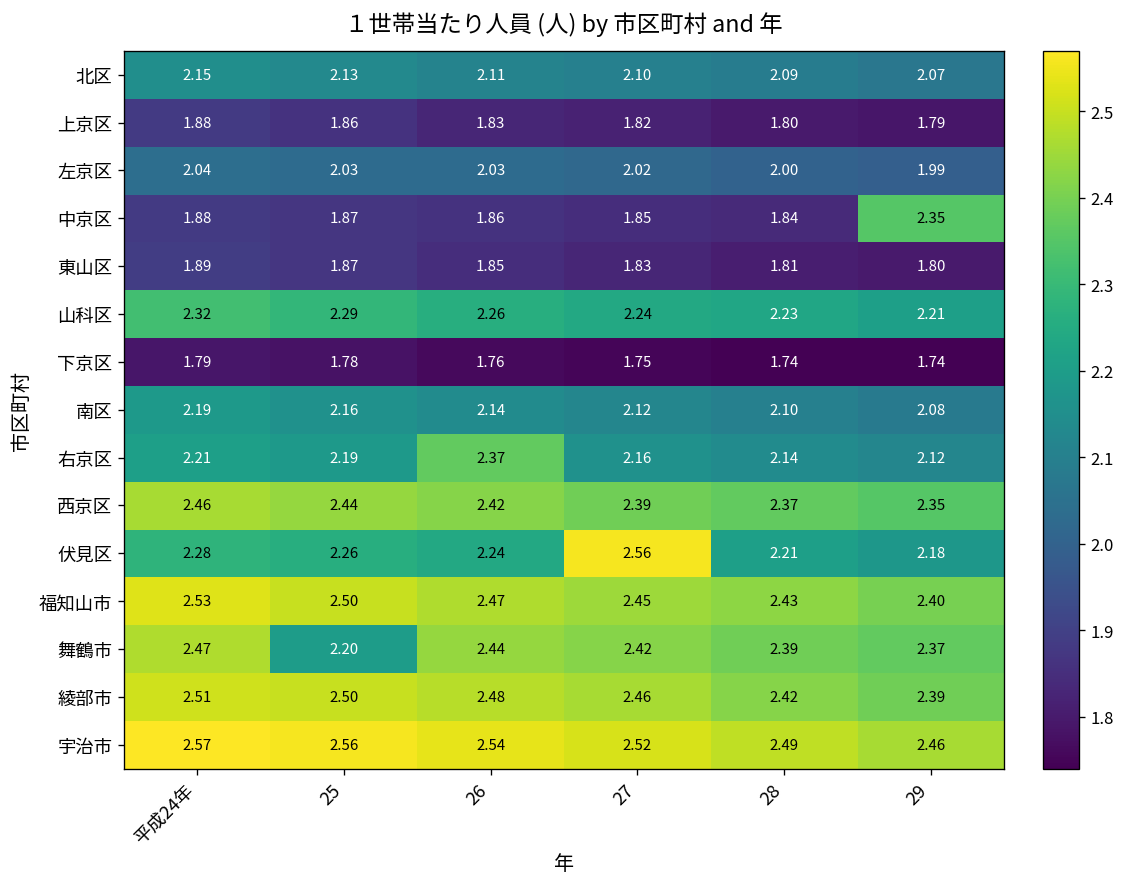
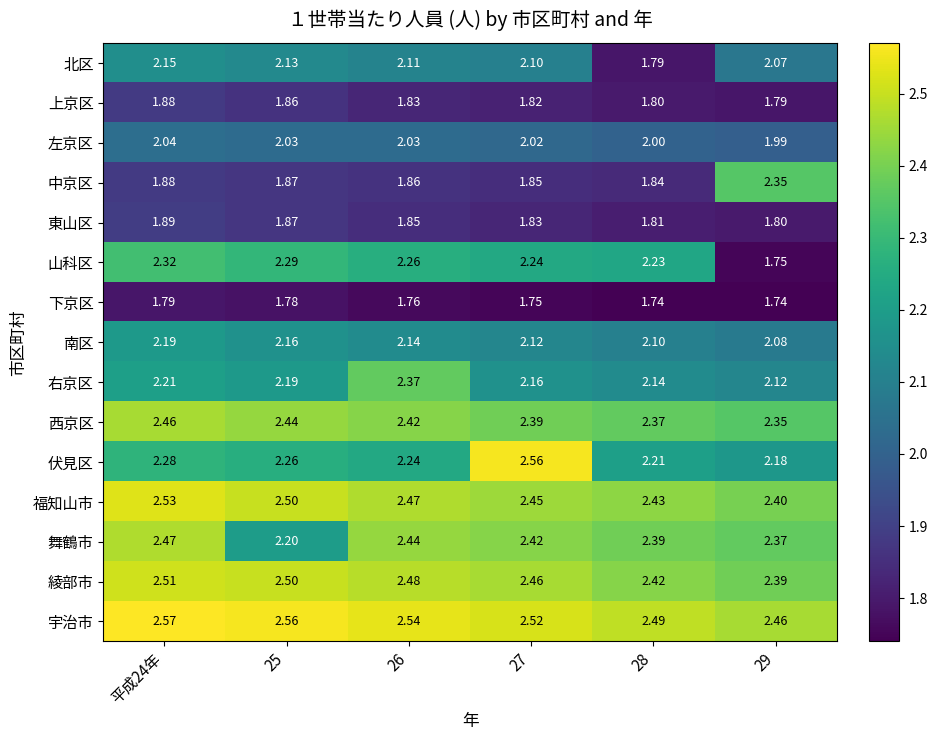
北区, 28: 2.09 -> 1.79
山科区, 29: 2.21 -> 1.75
